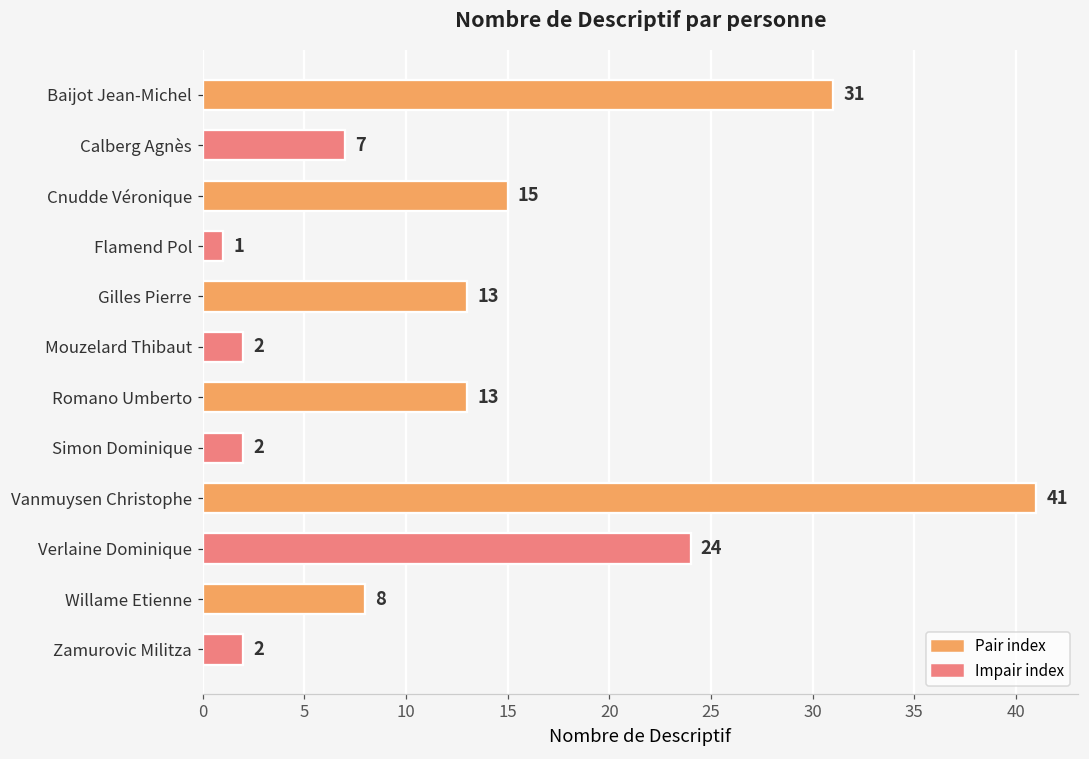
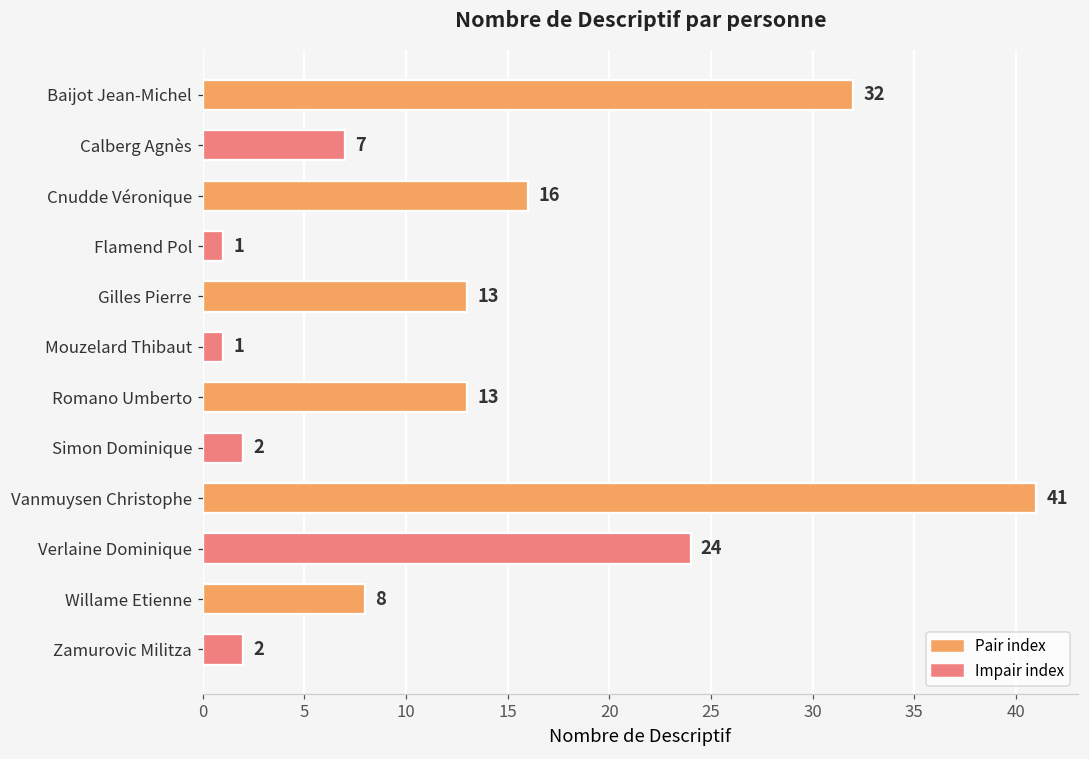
Baijot Jean-Michel: 31 -> 32
Cnudde Véronique: 15 -> 16
Mouzelard Thibaut: 2 -> 1
